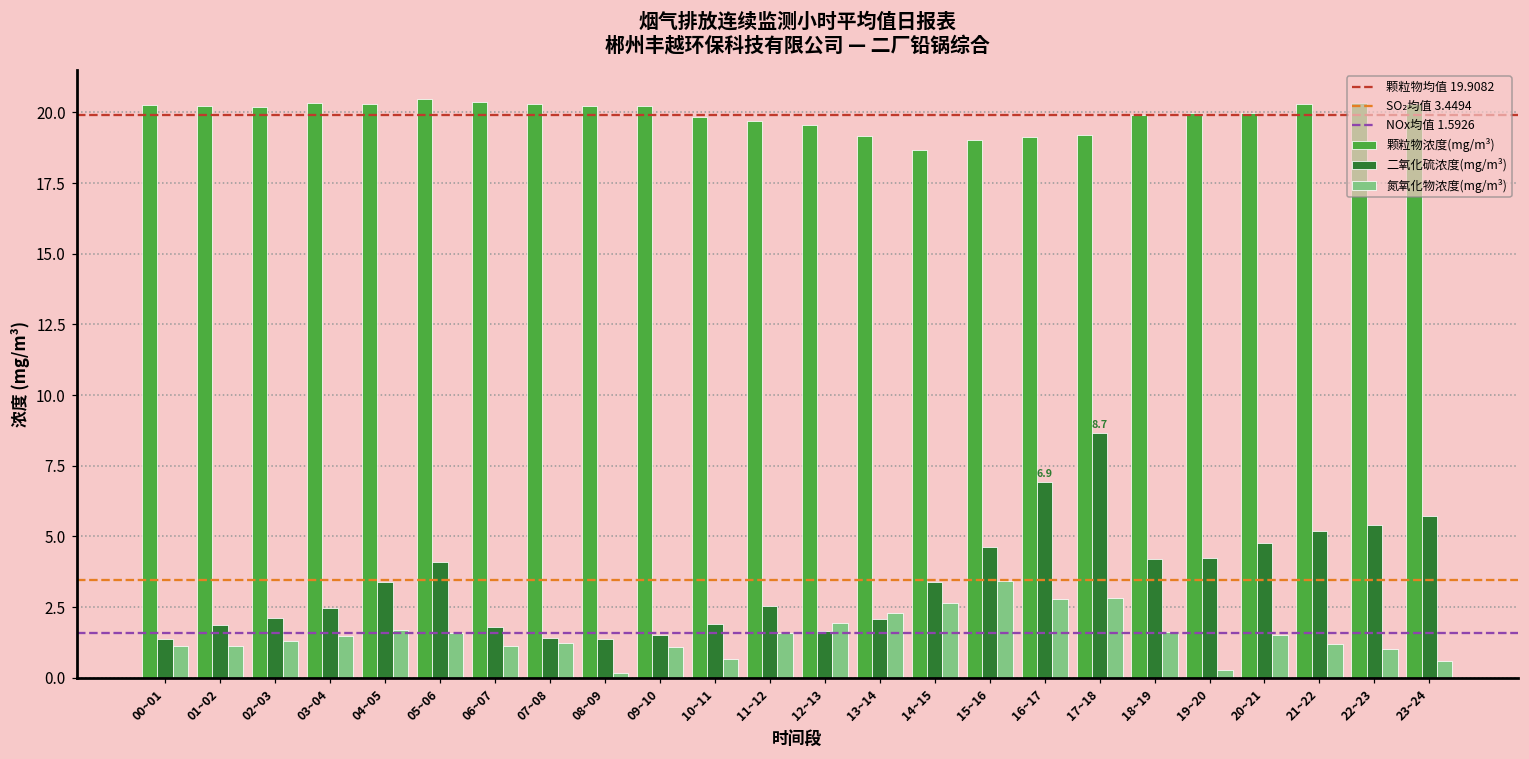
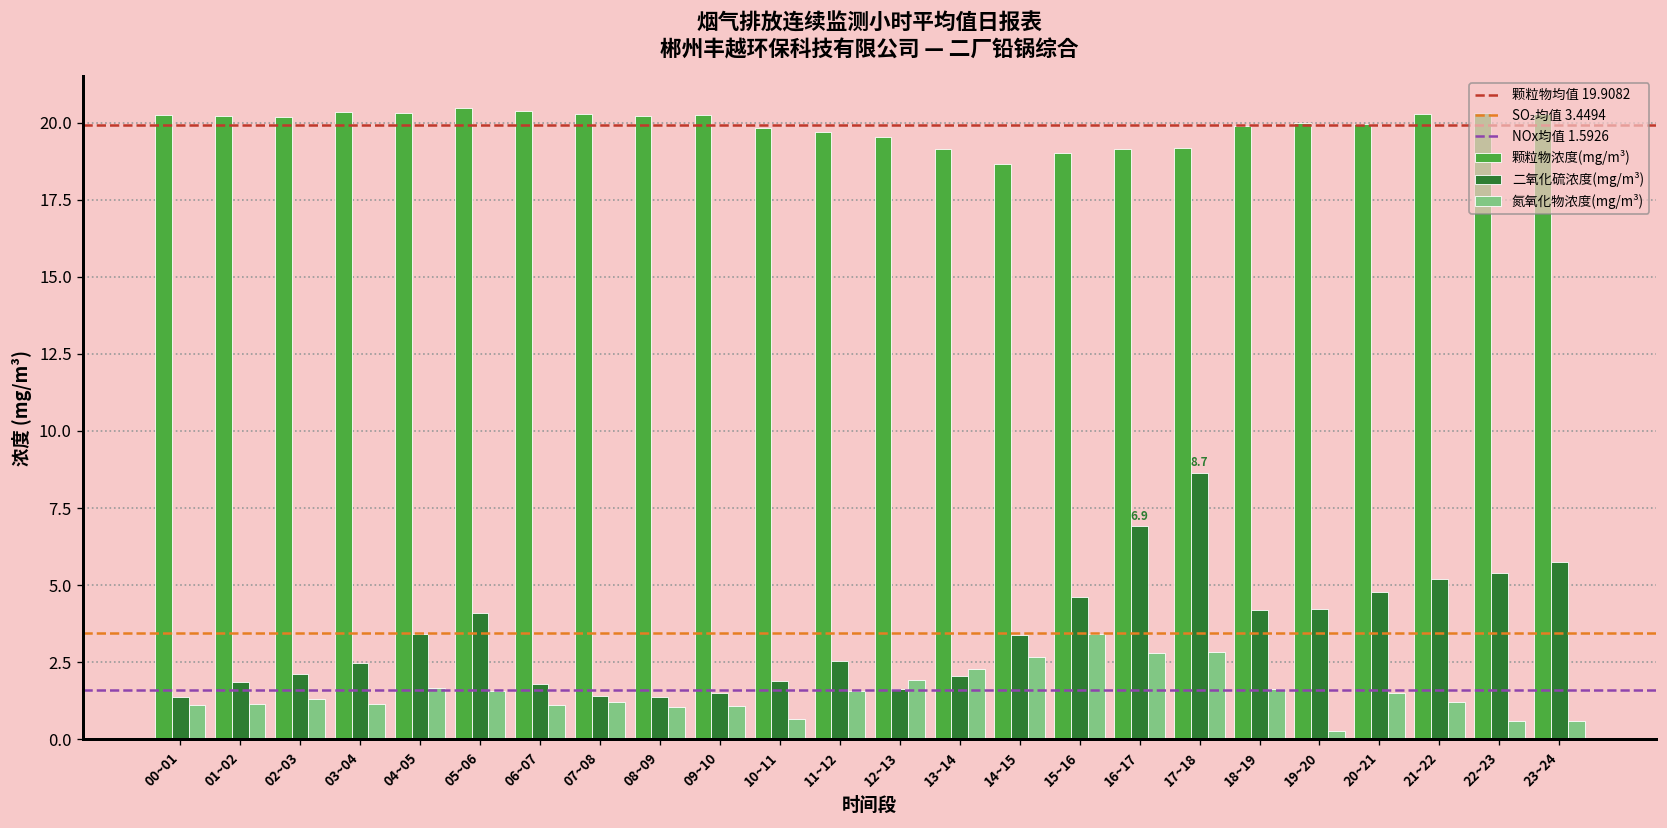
氮氧化物浓度(mg/m³), 03~04: 1.5 -> 1.1
氮氧化物浓度(mg/m³), 08~09: 0.2 -> 1.1
氮氧化物浓度(mg/m³), 22~23: 1.0 -> 0.6
